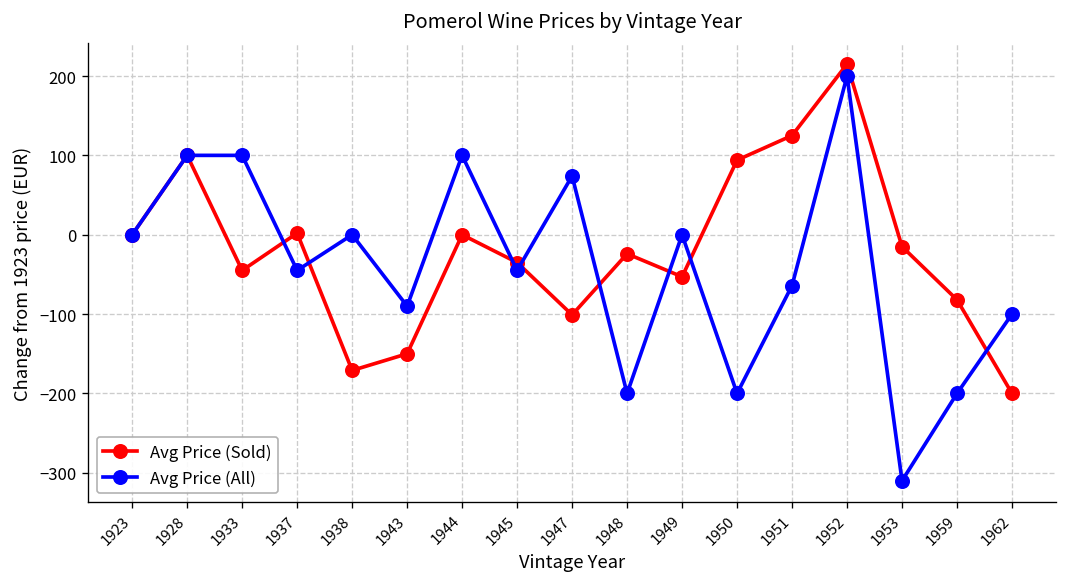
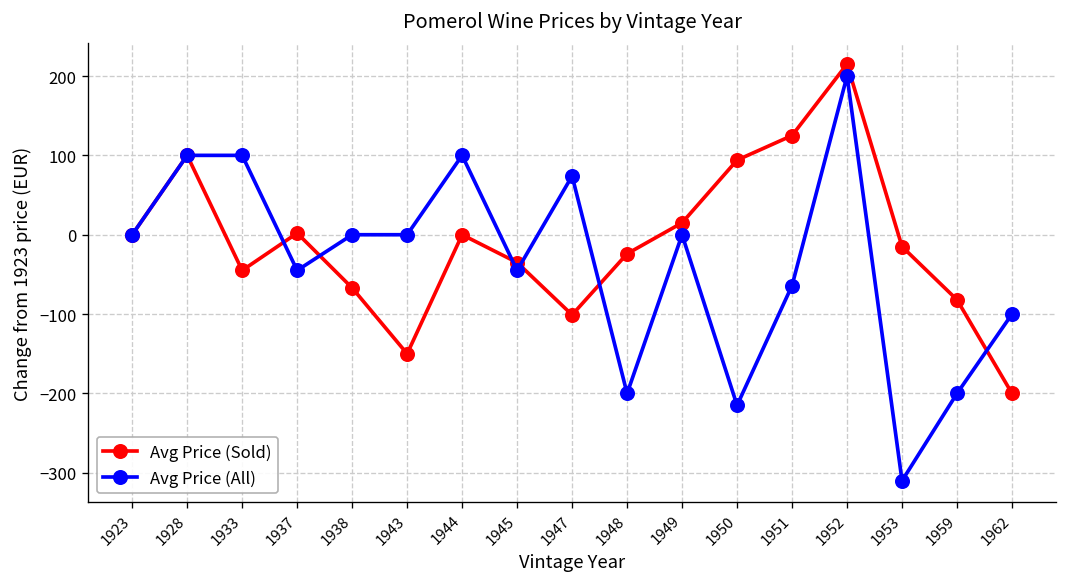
Avg Price (Sold), 1938: -170 -> -70
Avg Price (All), 1943: -90 -> 0
Avg Price (Sold), 1949: -50 -> 20
Avg Price (All), 1950: -200 -> -220
